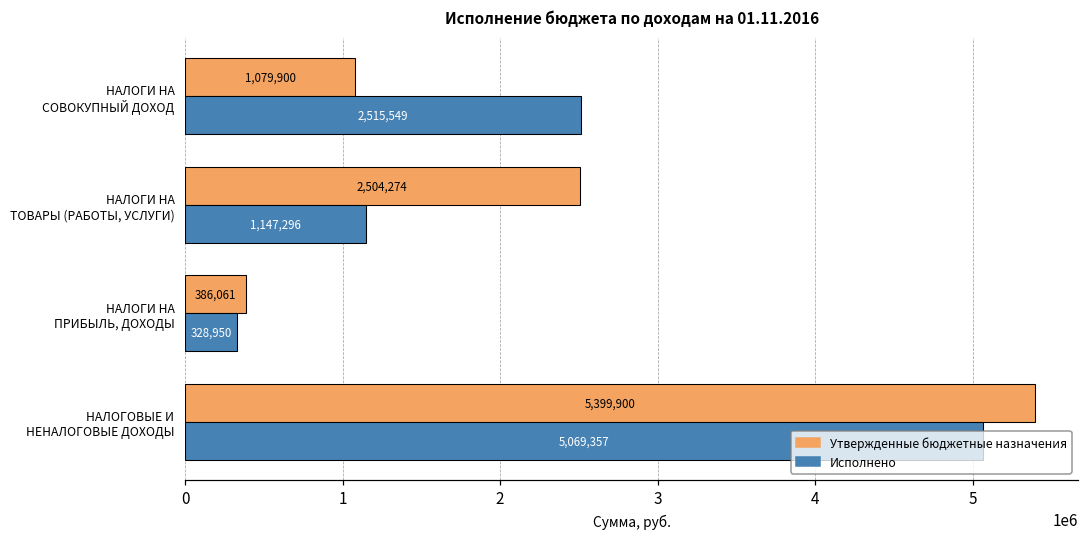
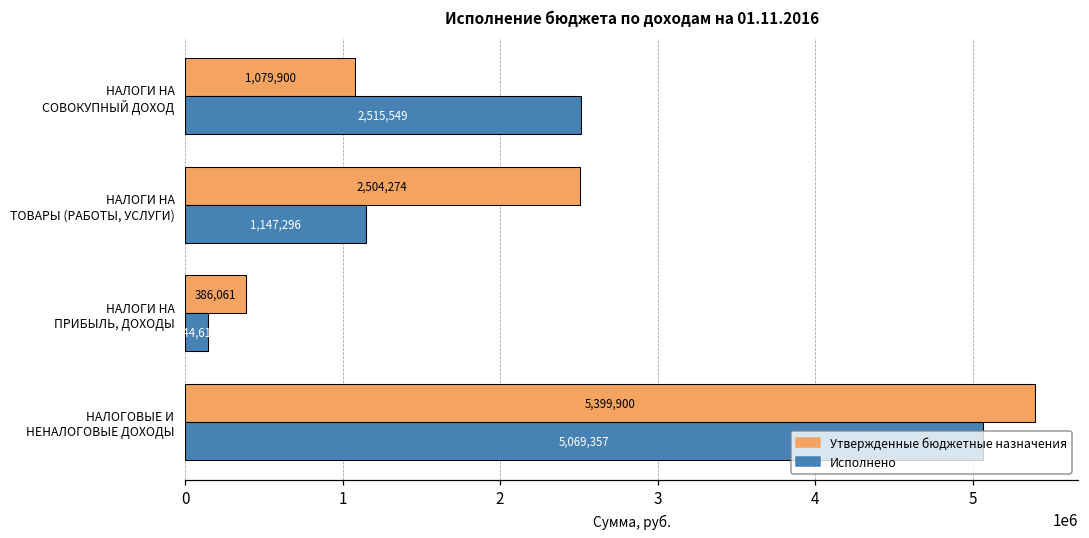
Исполнено, НАЛОГИ НА ПРИБЫЛЬ, ДОХОДЫ: 328,950 -> 144,614
